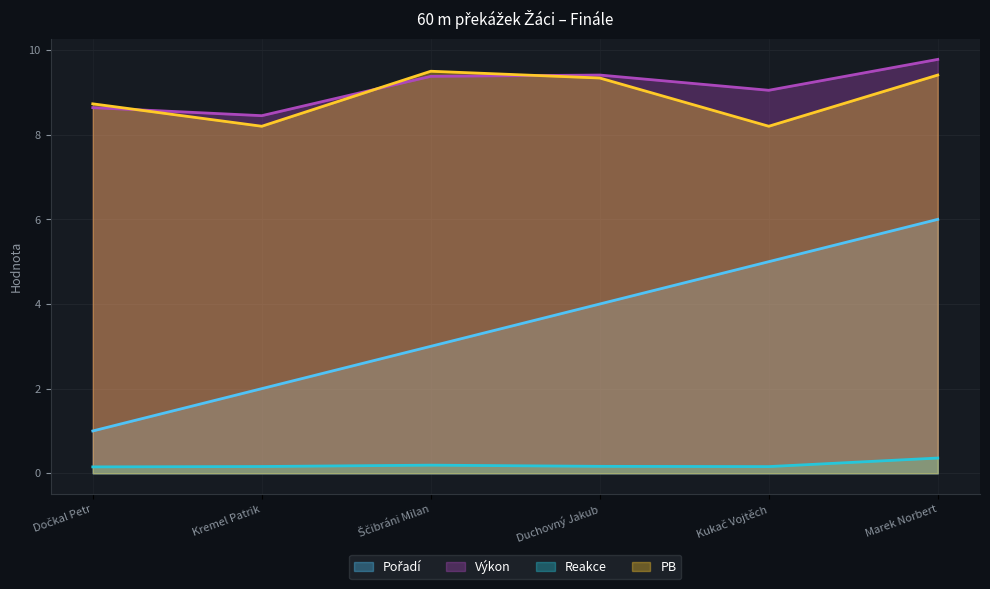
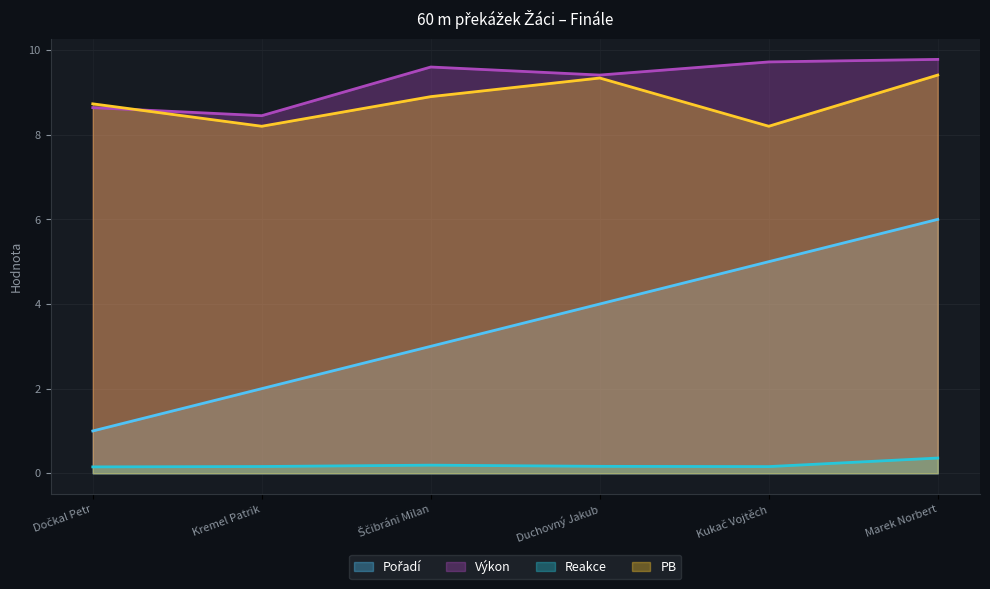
Výkon, Ščibráni Milan: 9.4 -> 9.6
PB, Ščibráni Milan: 9.5 -> 8.9
Výkon, Kukač Vojtěch: 9.1 -> 9.7
